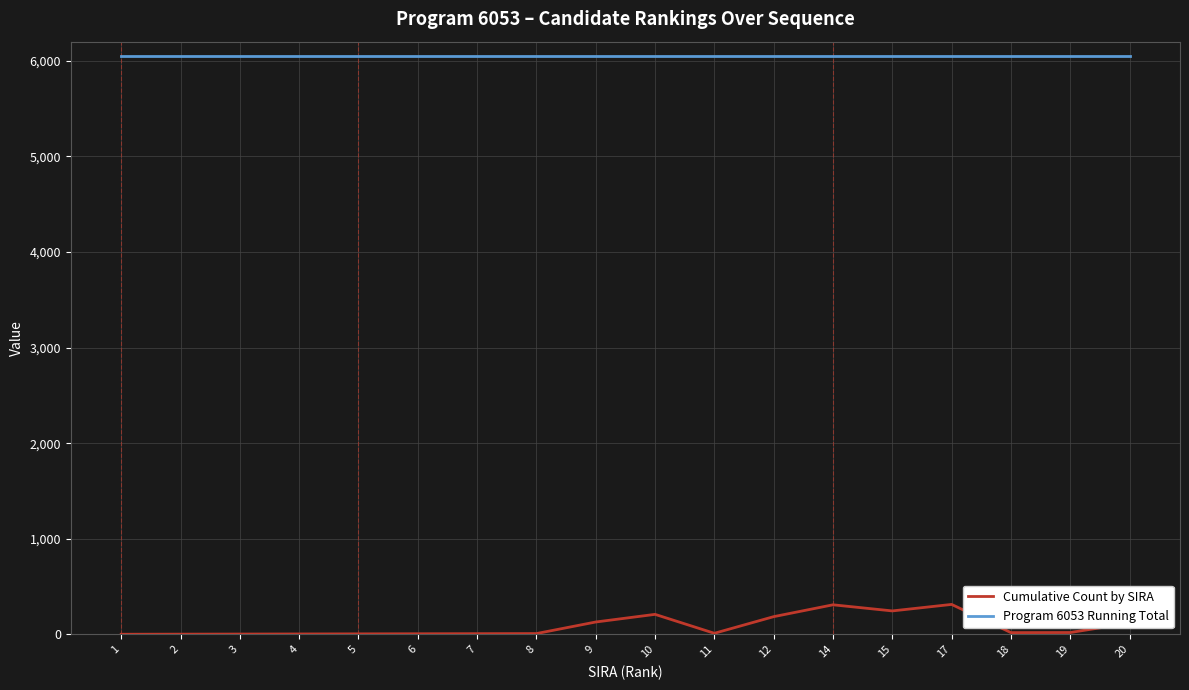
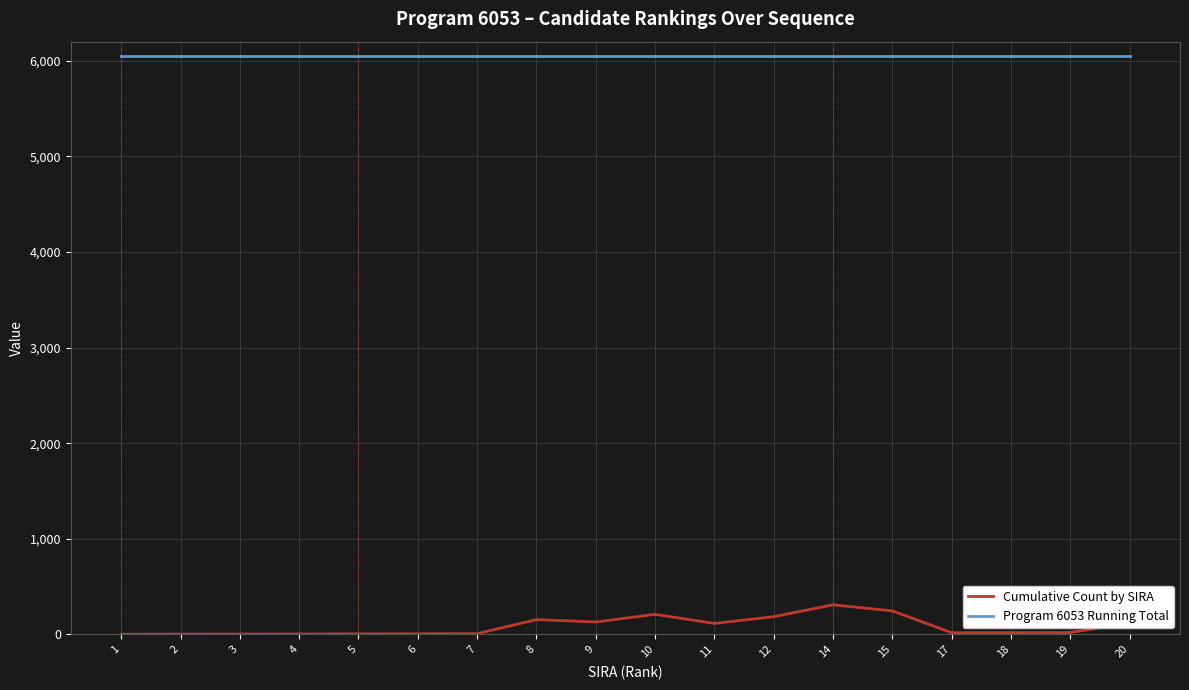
Cumulative Count by SIRA, 8: 0 -> 200
Cumulative Count by SIRA, 11: 0 -> 100
Cumulative Count by SIRA, 17: 300 -> 0
